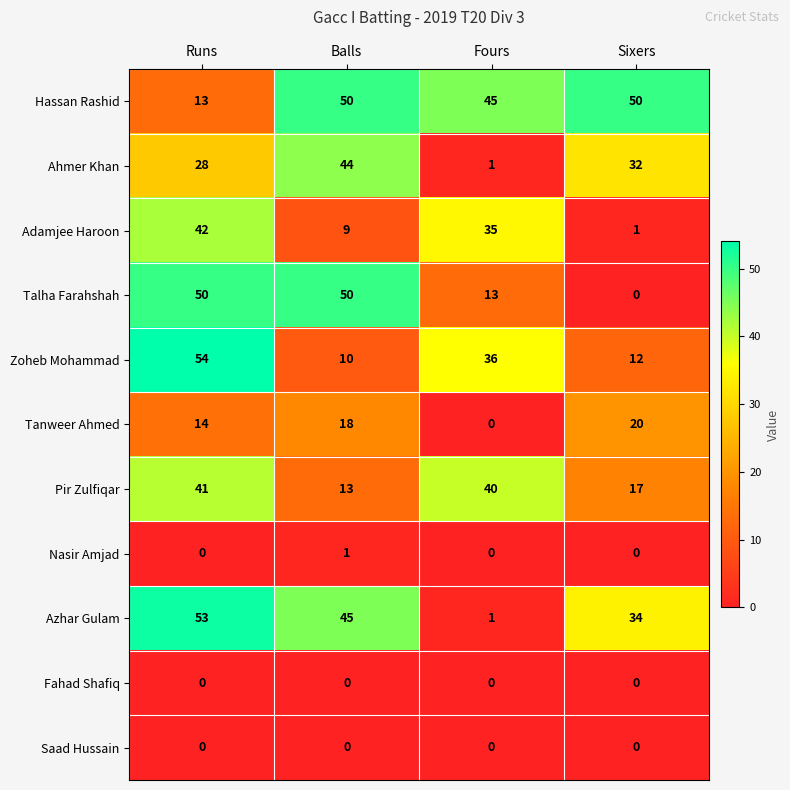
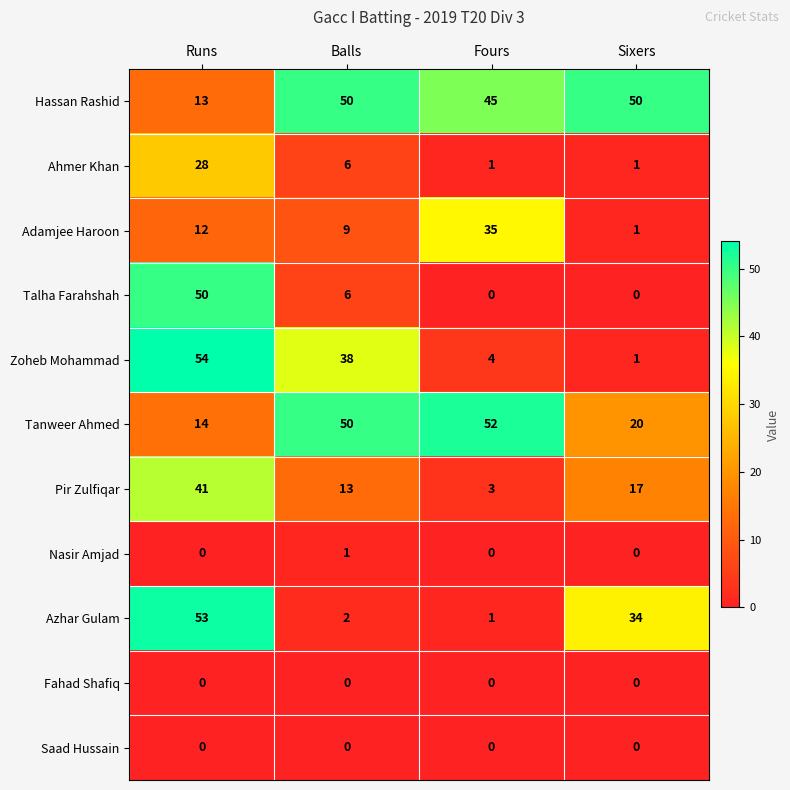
Ahmer Khan, Balls: 44 -> 6
Ahmer Khan, Sixers: 32 -> 1
Adamjee Haroon, Runs: 42 -> 12
Talha Farahshah, Balls: 50 -> 6
Talha Farahshah, Fours: 13 -> 0
Zoheb Mohammad, Balls: 10 -> 38
Zoheb Mohammad, Fours: 36 -> 4
Zoheb Mohammad, Sixers: 12 -> 1
Tanweer Ahmed, Balls: 18 -> 50
Tanweer Ahmed, Fours: 0 -> 52
Pir Zulfiqar, Fours: 40 -> 3
Azhar Gulam, Balls: 45 -> 2
